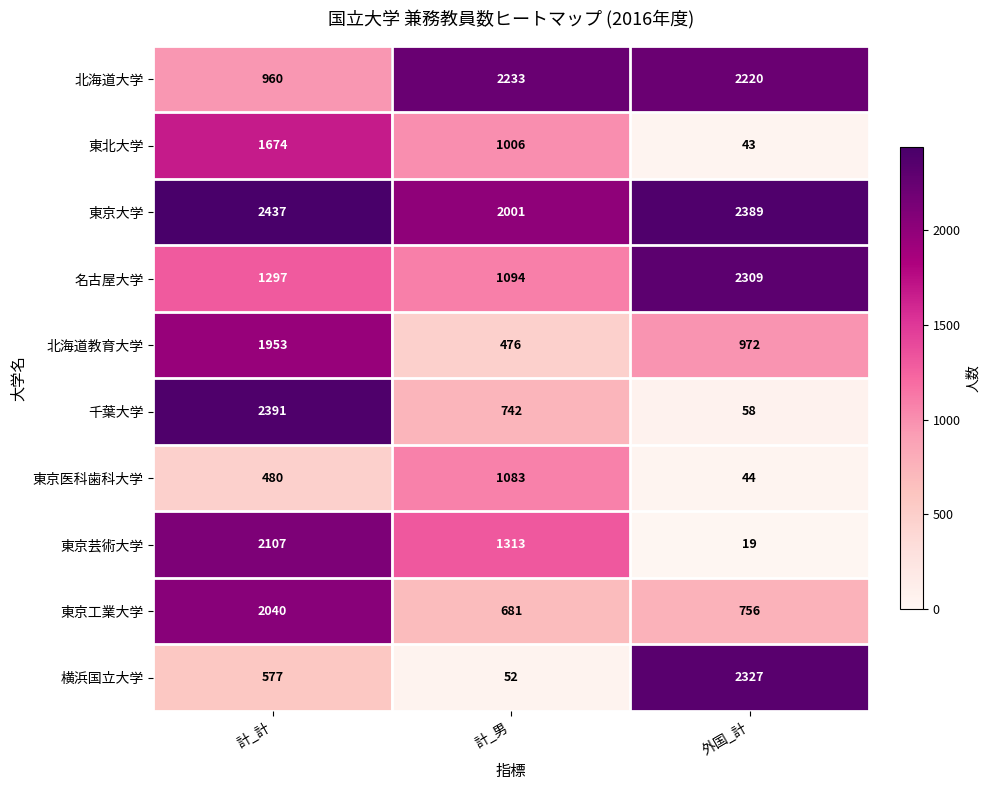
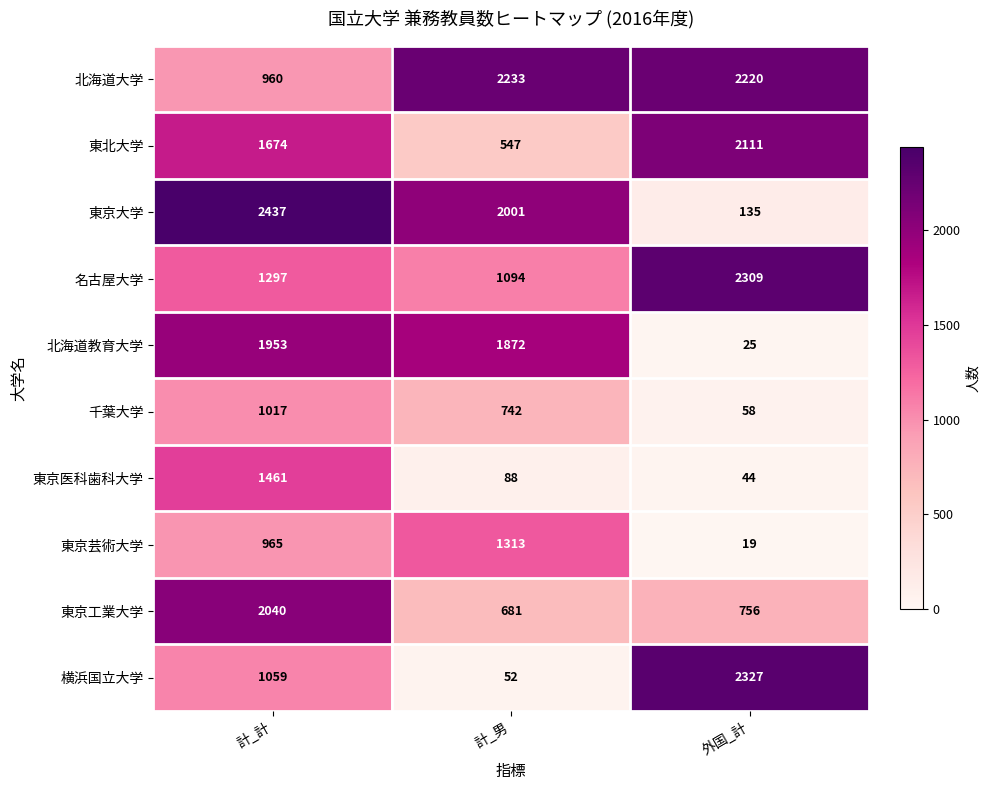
東北大学, 計_男: 1006 -> 547
東北大学, 外国_計: 43 -> 2111
東京大学, 外国_計: 2389 -> 135
北海道教育大学, 計_男: 476 -> 1872
北海道教育大学, 外国_計: 972 -> 25
千葉大学, 計_計: 2391 -> 1017
東京医科歯科大学, 計_計: 480 -> 1461
東京医科歯科大学, 計_男: 1083 -> 88
東京芸術大学, 計_計: 2107 -> 965
横浜国立大学, 計_計: 577 -> 1059
